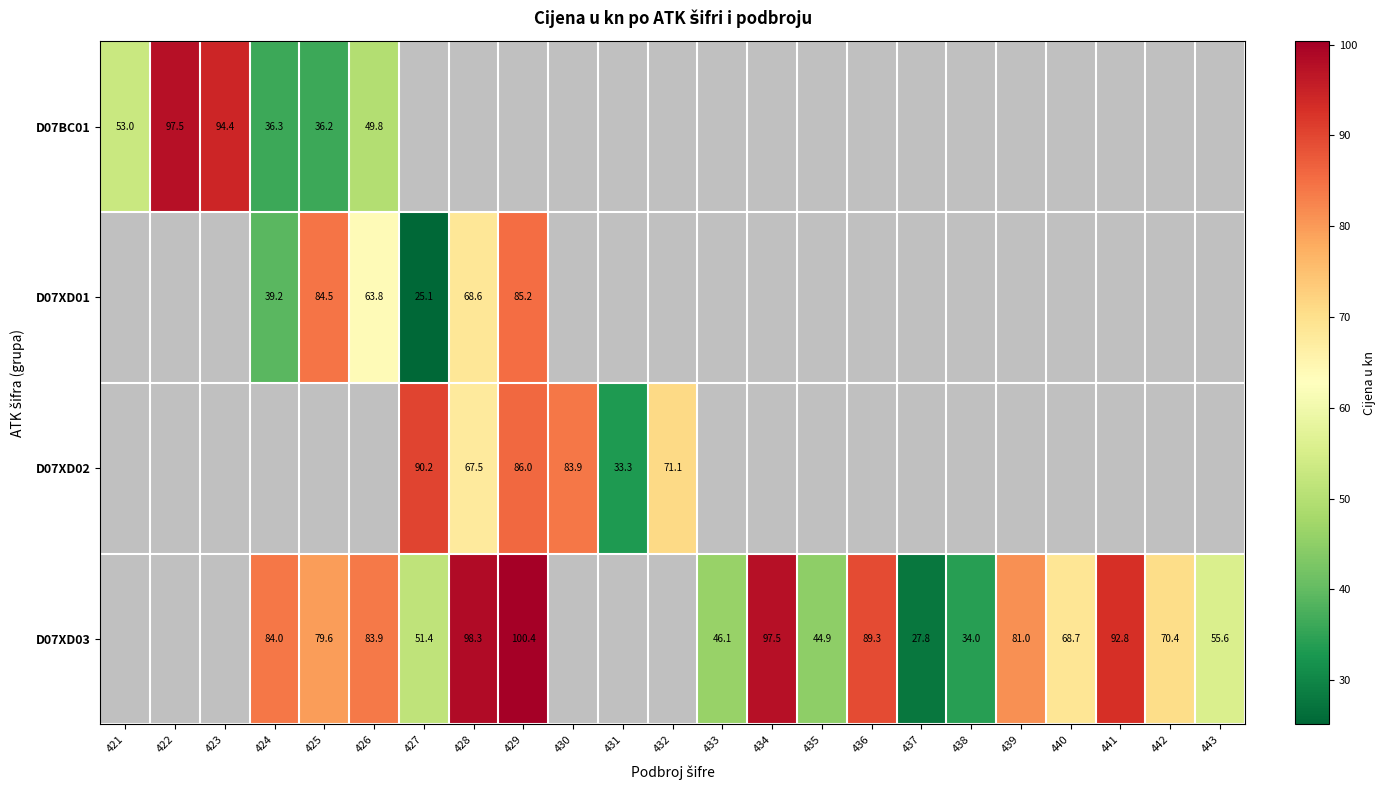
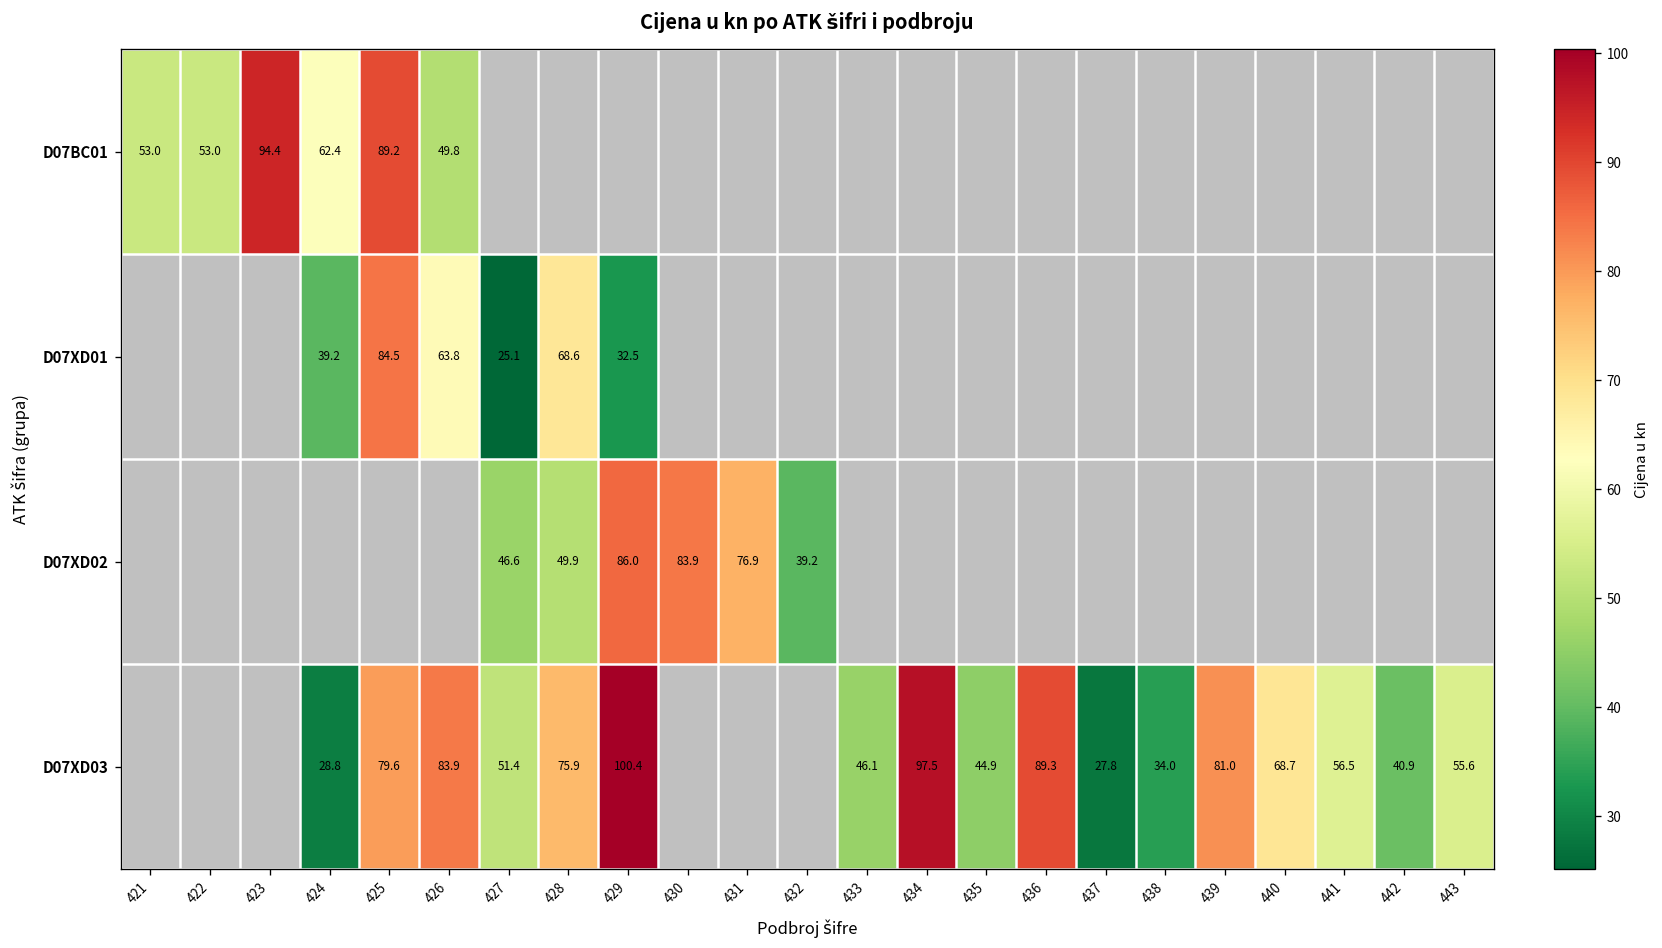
D07BC01, 422: 97.5 -> 53.0
D07BC01, 424: 36.3 -> 62.4
D07BC01, 425: 36.2 -> 89.2
D07XD01, 429: 85.2 -> 32.5
D07XD02, 427: 90.2 -> 46.6
D07XD02, 428: 67.5 -> 49.9
D07XD02, 431: 33.3 -> 76.9
D07XD02, 432: 71.1 -> 39.2
D07XD03, 424: 84.0 -> 28.8
D07XD03, 428: 98.3 -> 75.9
D07XD03, 441: 92.8 -> 56.5
D07XD03, 442: 70.4 -> 40.9
